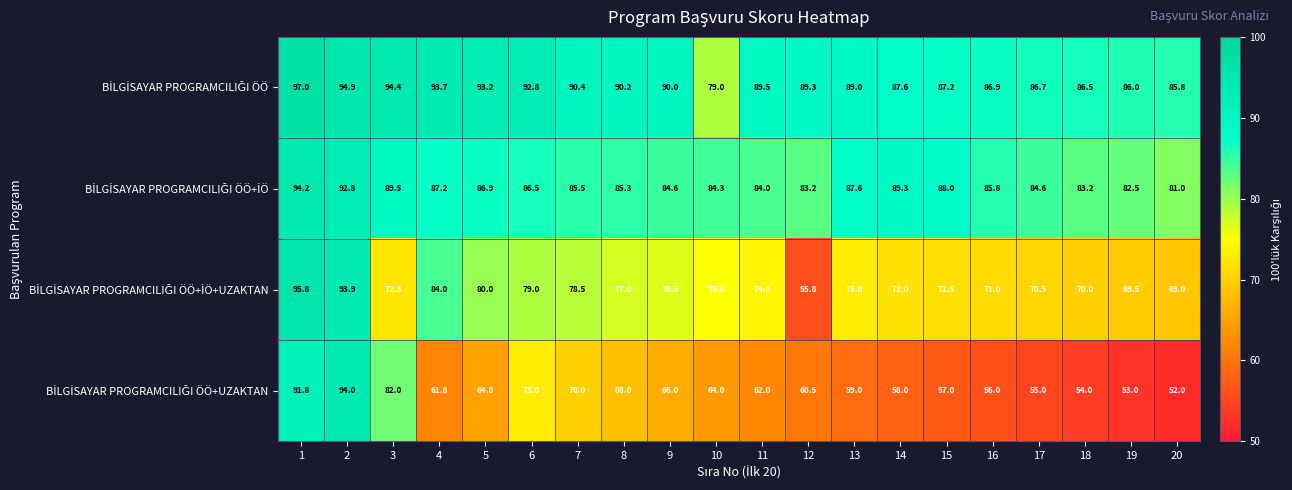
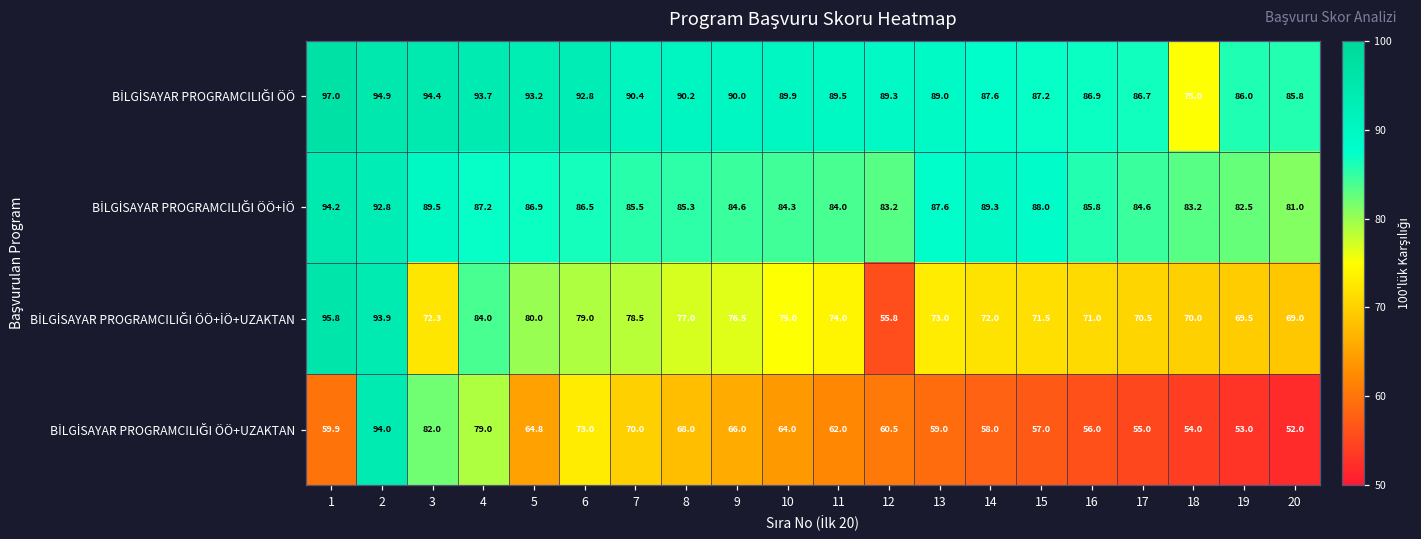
BİLGİSAYAR PROGRAMCILIĞI ÖÖ, 10: 79.0 -> 89.9
BİLGİSAYAR PROGRAMCILIĞI ÖÖ, 18: 86.5 -> 75.0
BİLGİSAYAR PROGRAMCILIĞI ÖÖ+UZAKTAN, 1: 91.8 -> 59.9
BİLGİSAYAR PROGRAMCILIĞI ÖÖ+UZAKTAN, 4: 61.8 -> 79.0
